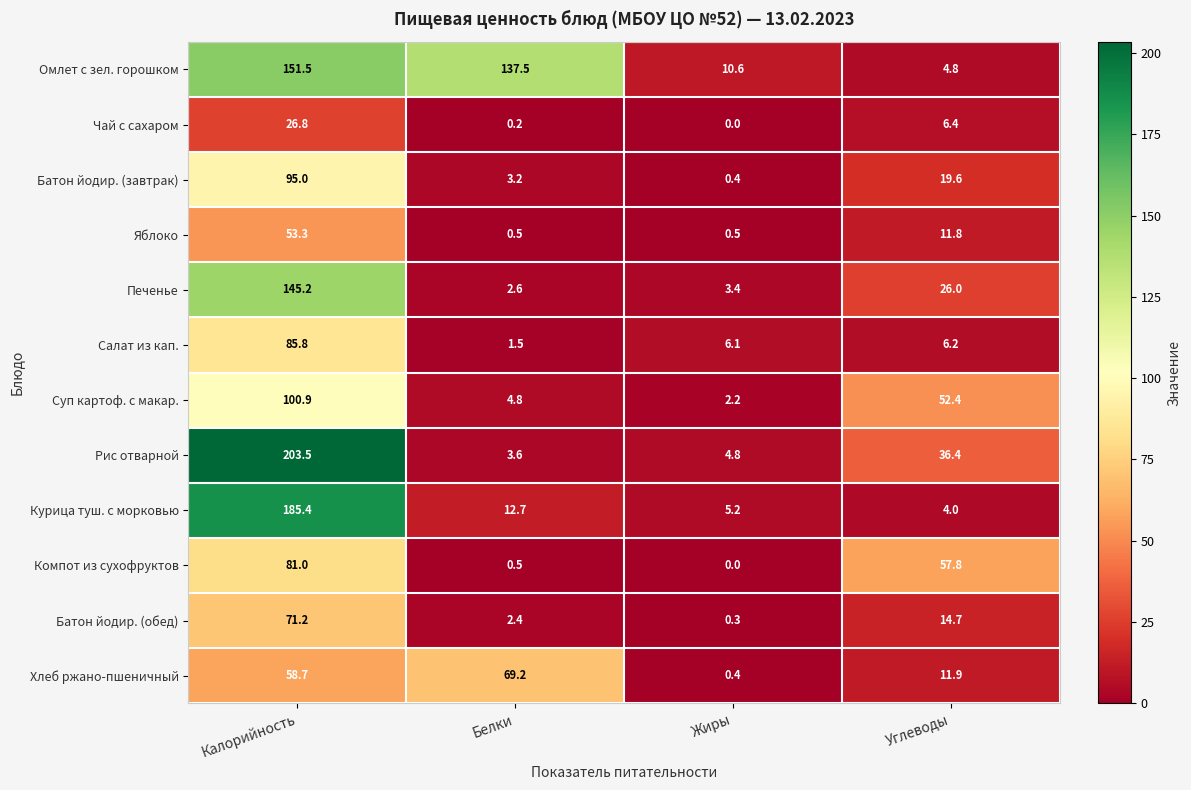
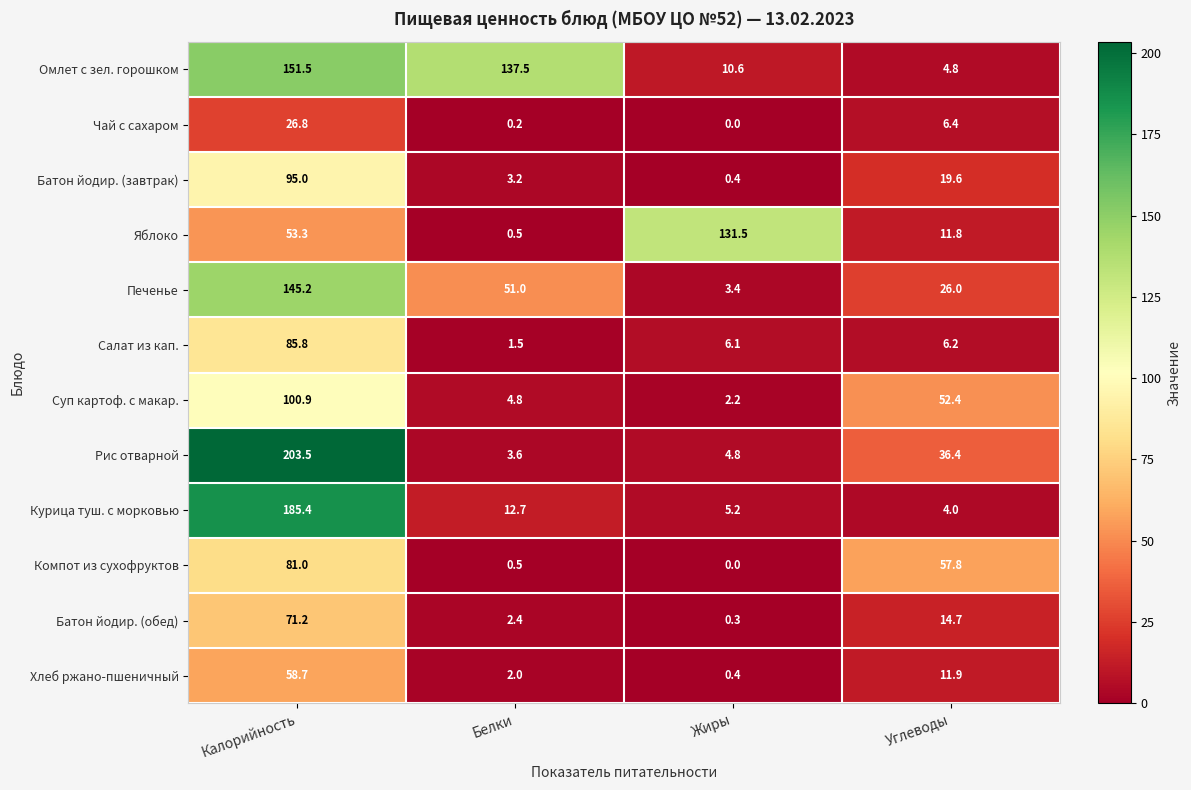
Яблоко, Жиры: 0.5 -> 131.5
Печенье, Белки: 2.6 -> 51.0
Хлеб ржано-пшеничный, Белки: 69.2 -> 2.0
